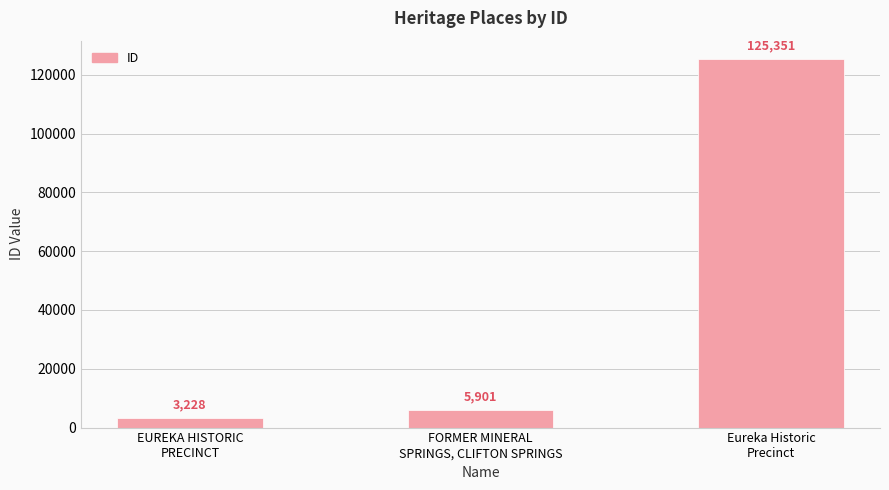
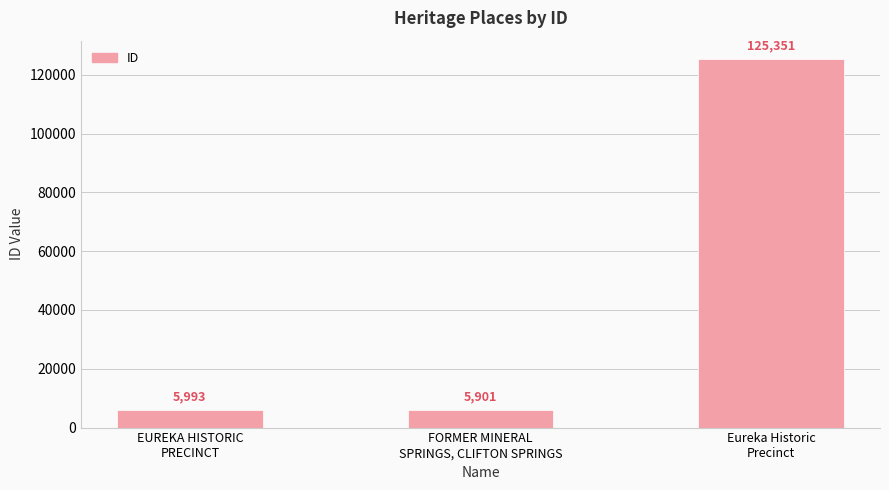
EUREKA HISTORIC PRECINCT: 3,228 -> 5,993
